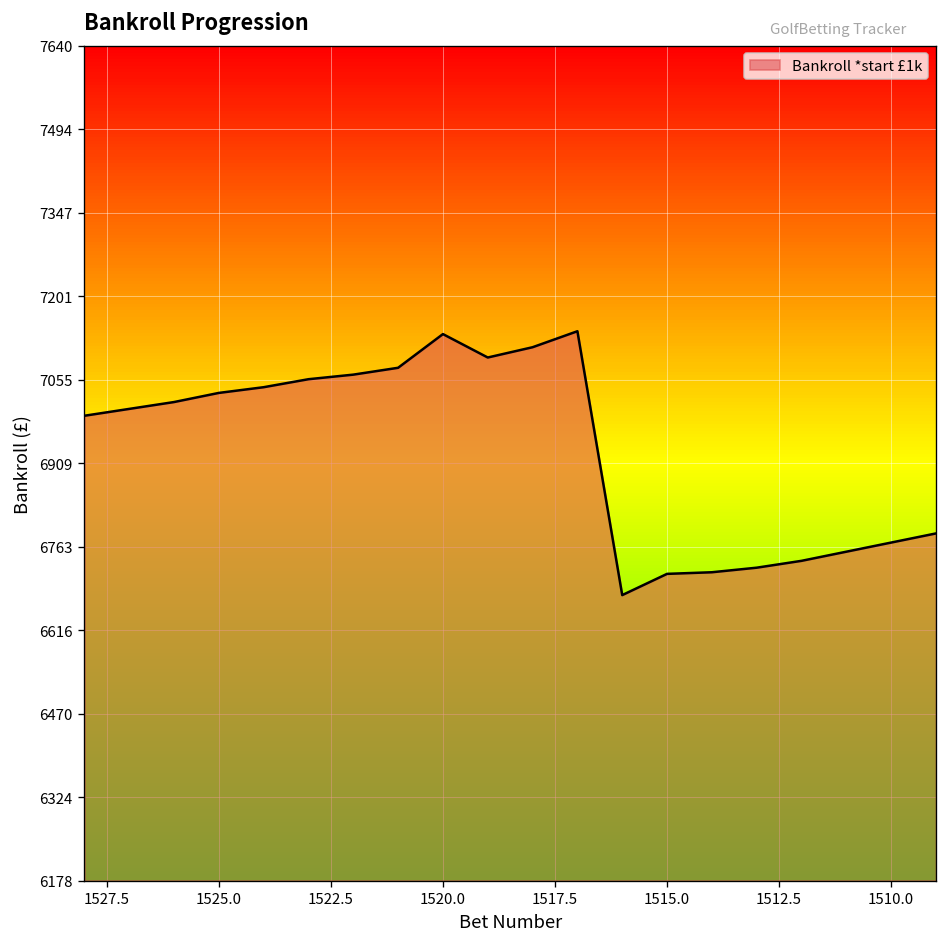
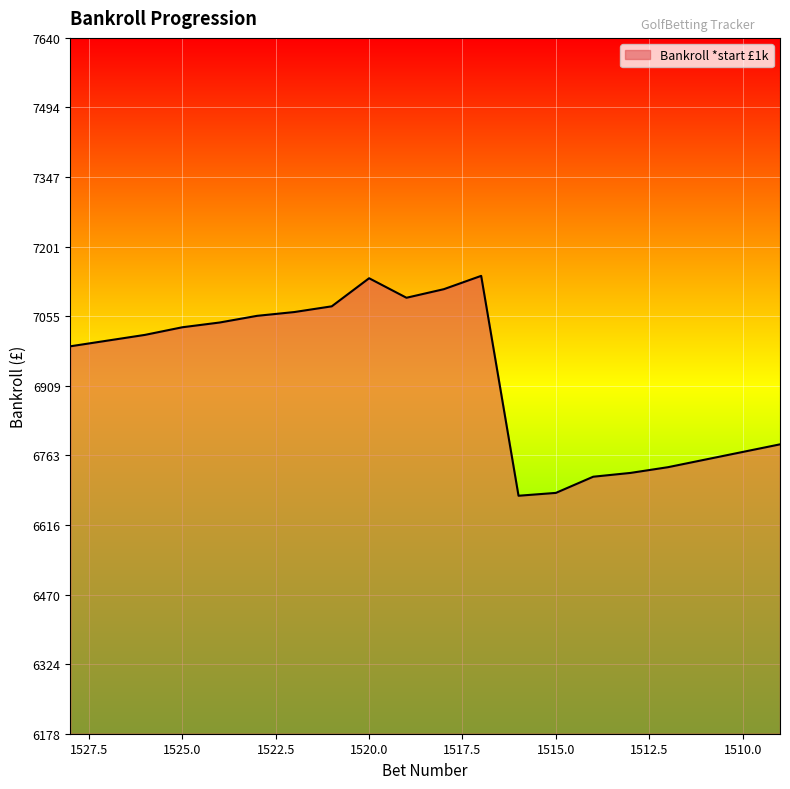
1515.0: 6710 -> 6680
